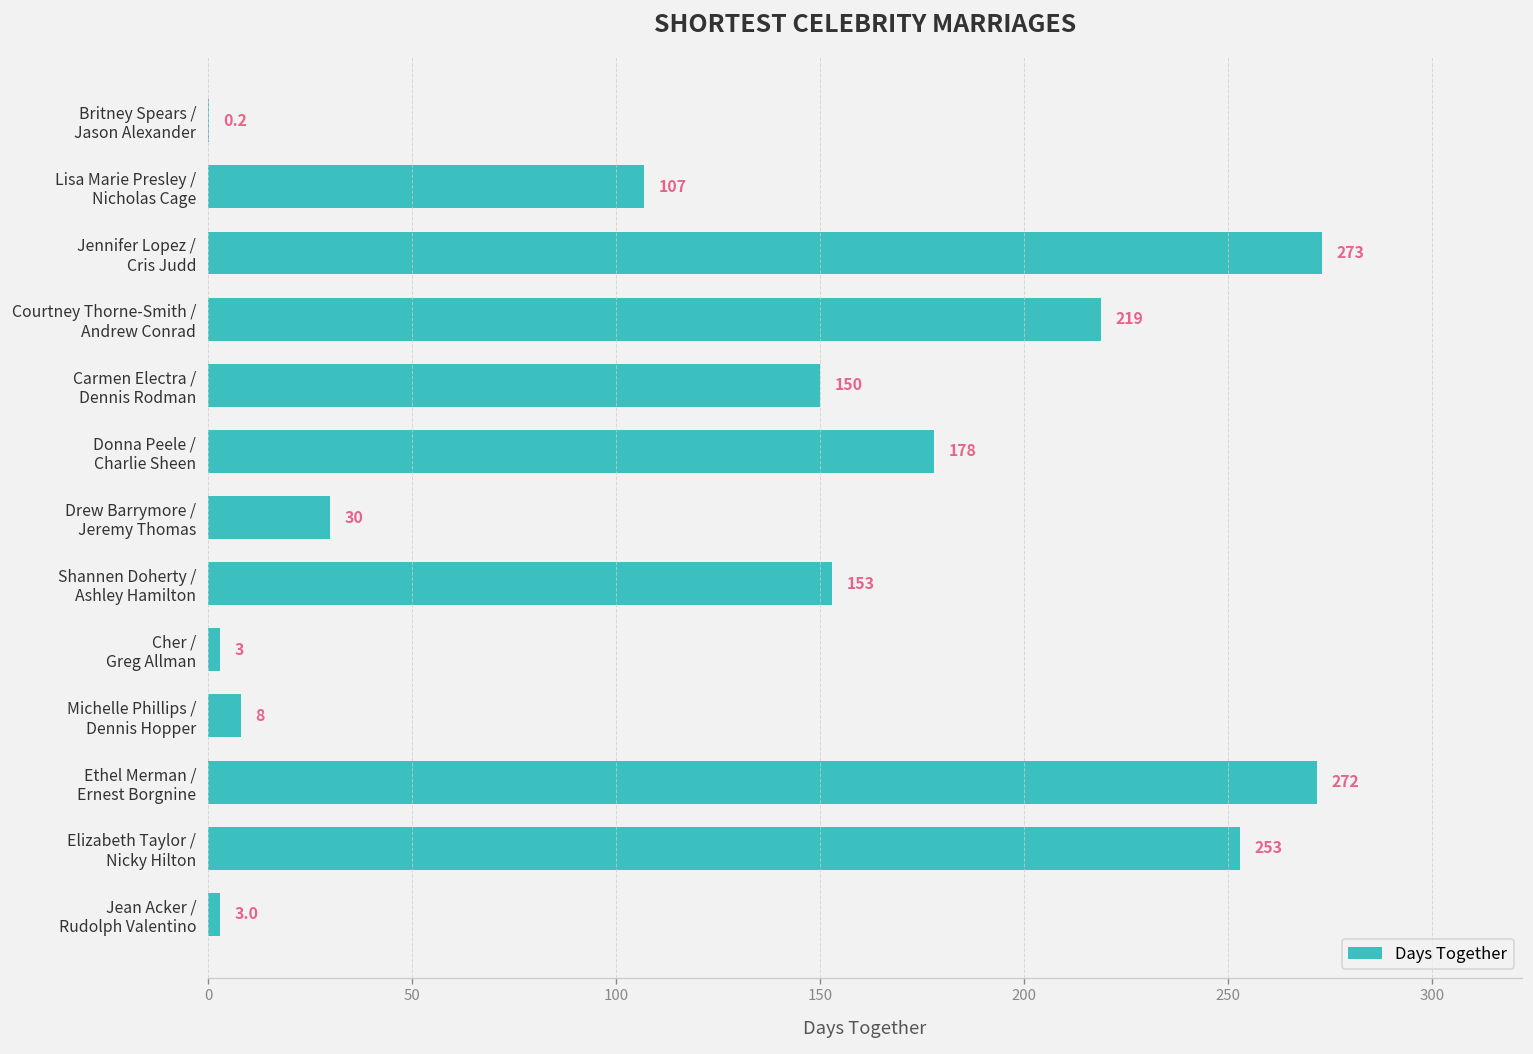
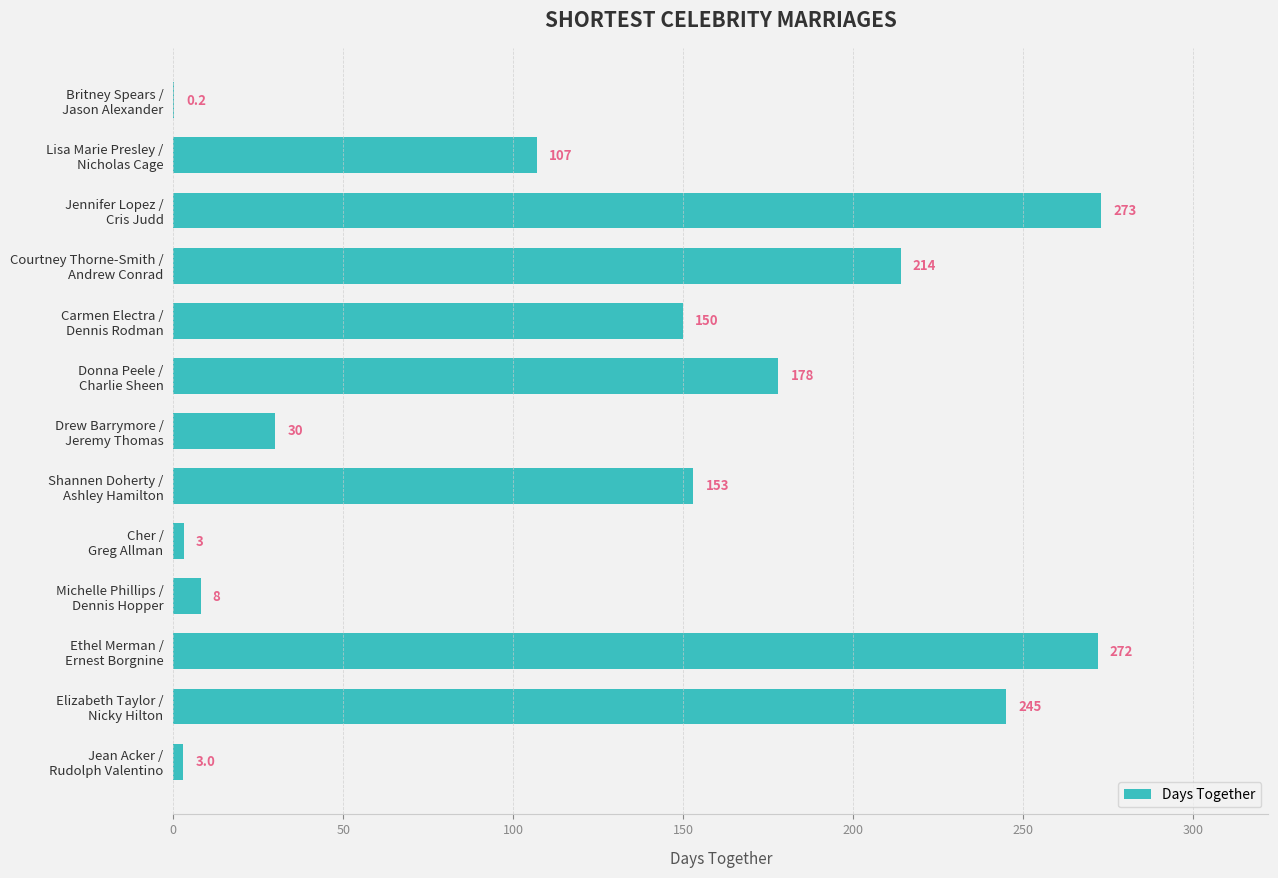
Courtney Thorne-Smith / Andrew Conrad: 219 -> 214
Elizabeth Taylor / Nicky Hilton: 253 -> 245
